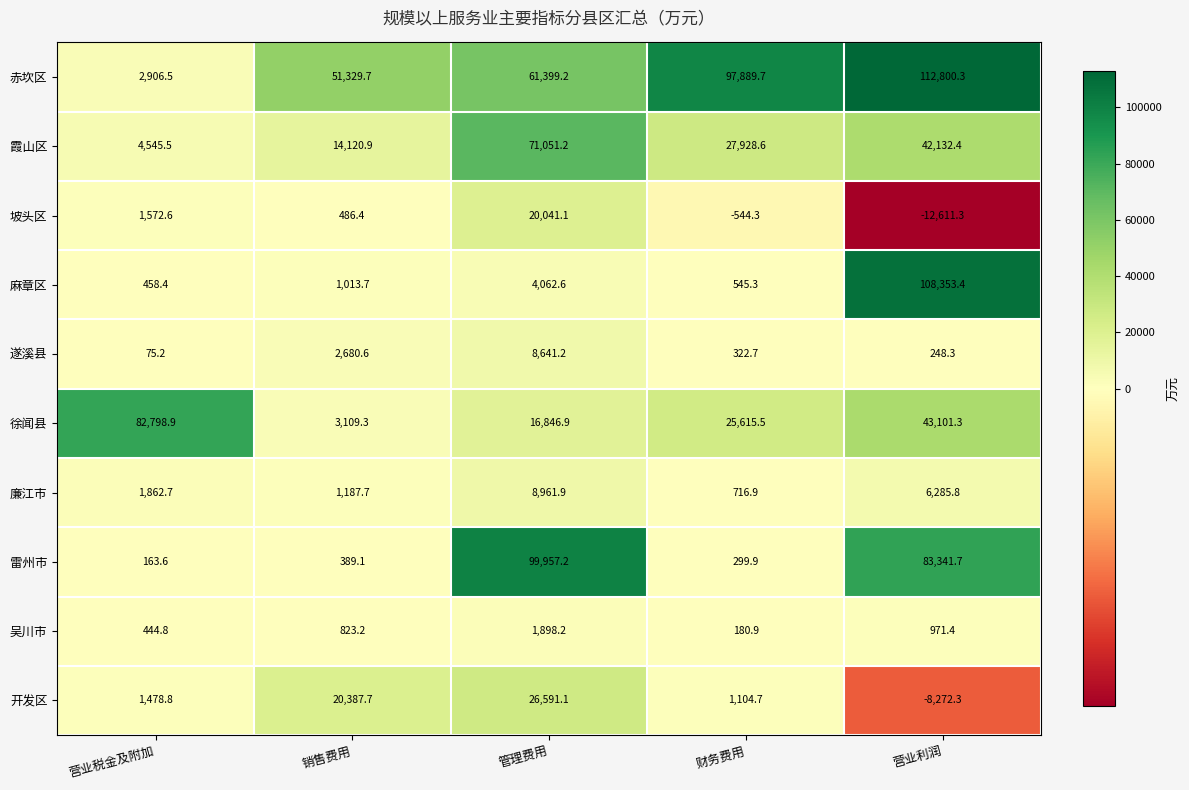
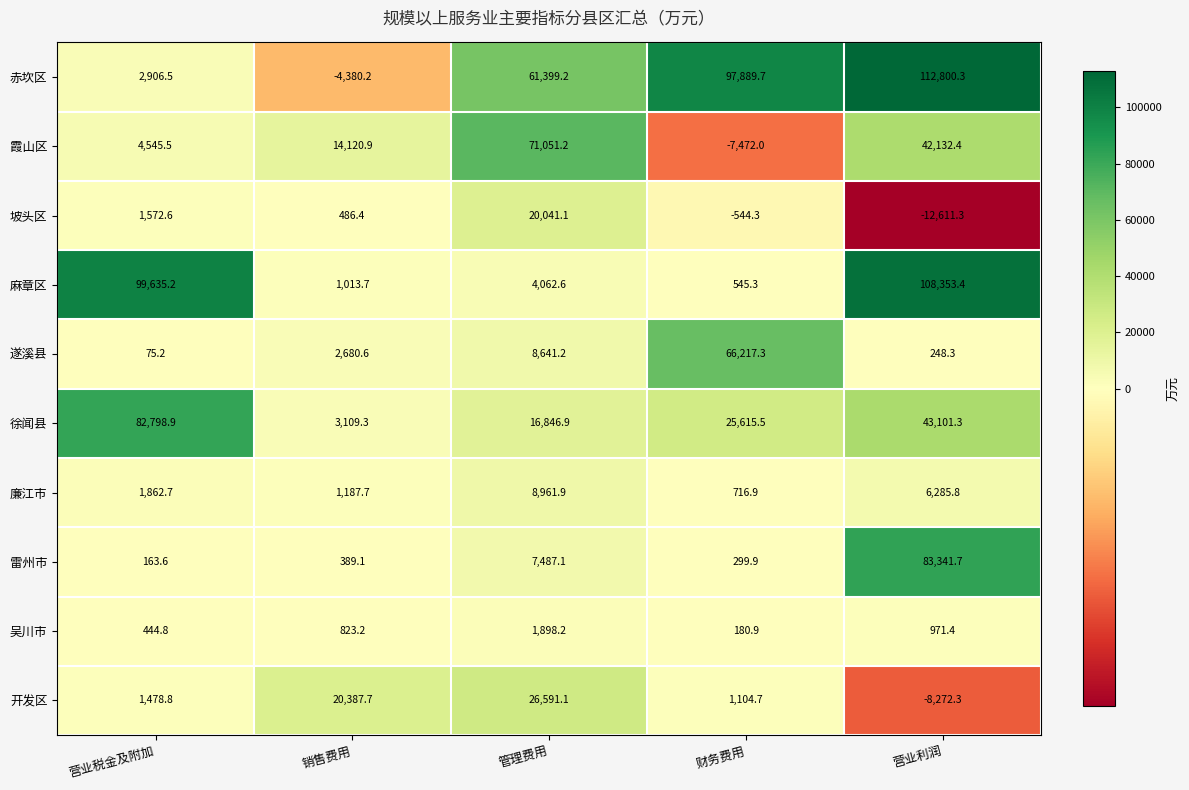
赤坎区, 销售费用: 51,329.7 -> -4,380.2
霞山区, 财务费用: 27,928.6 -> -7,472.0
麻章区, 营业税金及附加: 458.4 -> 99,635.2
遂溪县, 财务费用: 322.7 -> 66,217.3
雷州市, 管理费用: 99,957.2 -> 7,487.1
